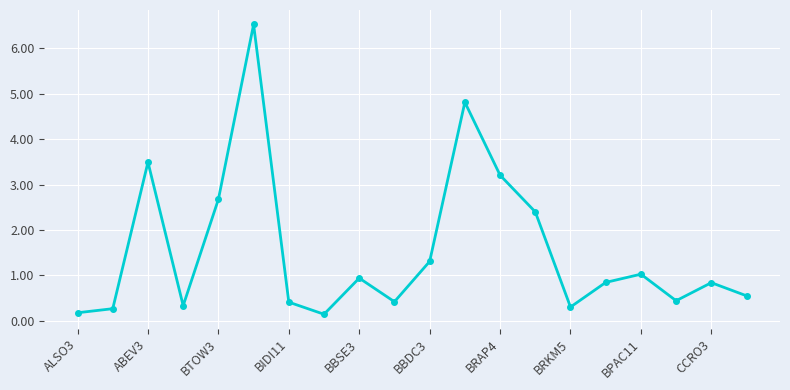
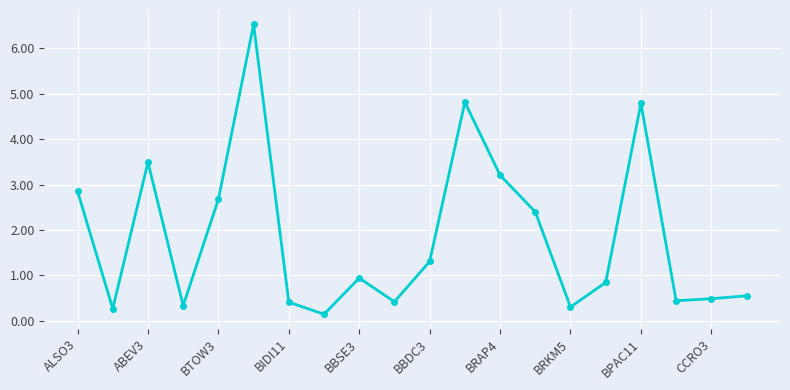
ALSO3: 0.2 -> 2.9
BPAC11: 1.0 -> 4.8
CCRO3: 0.8 -> 0.5
